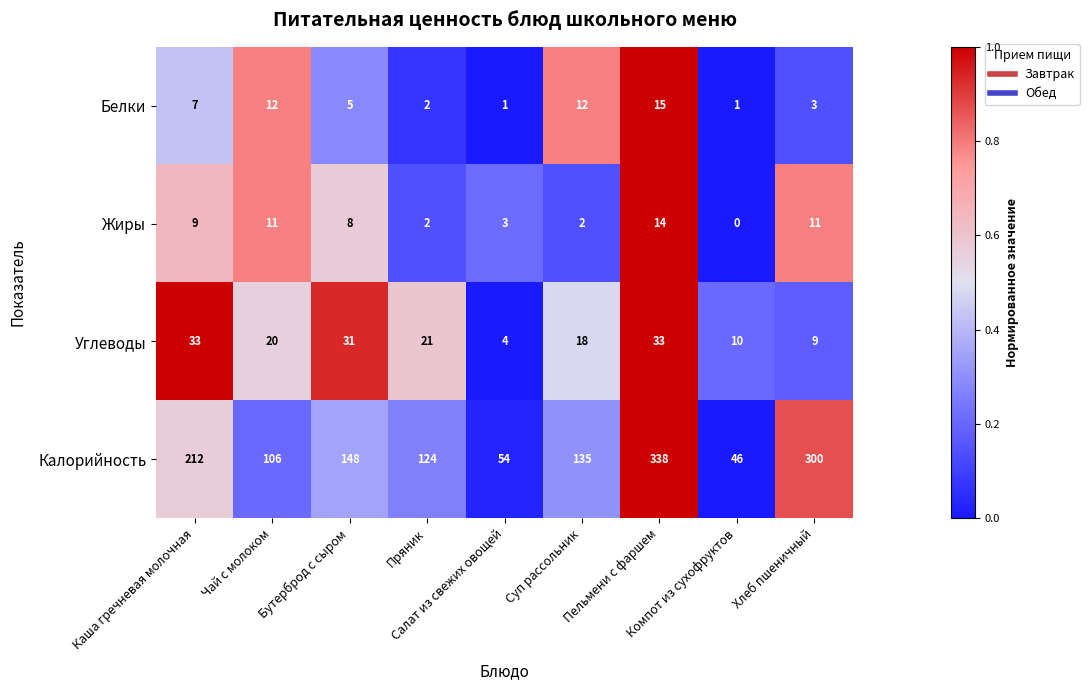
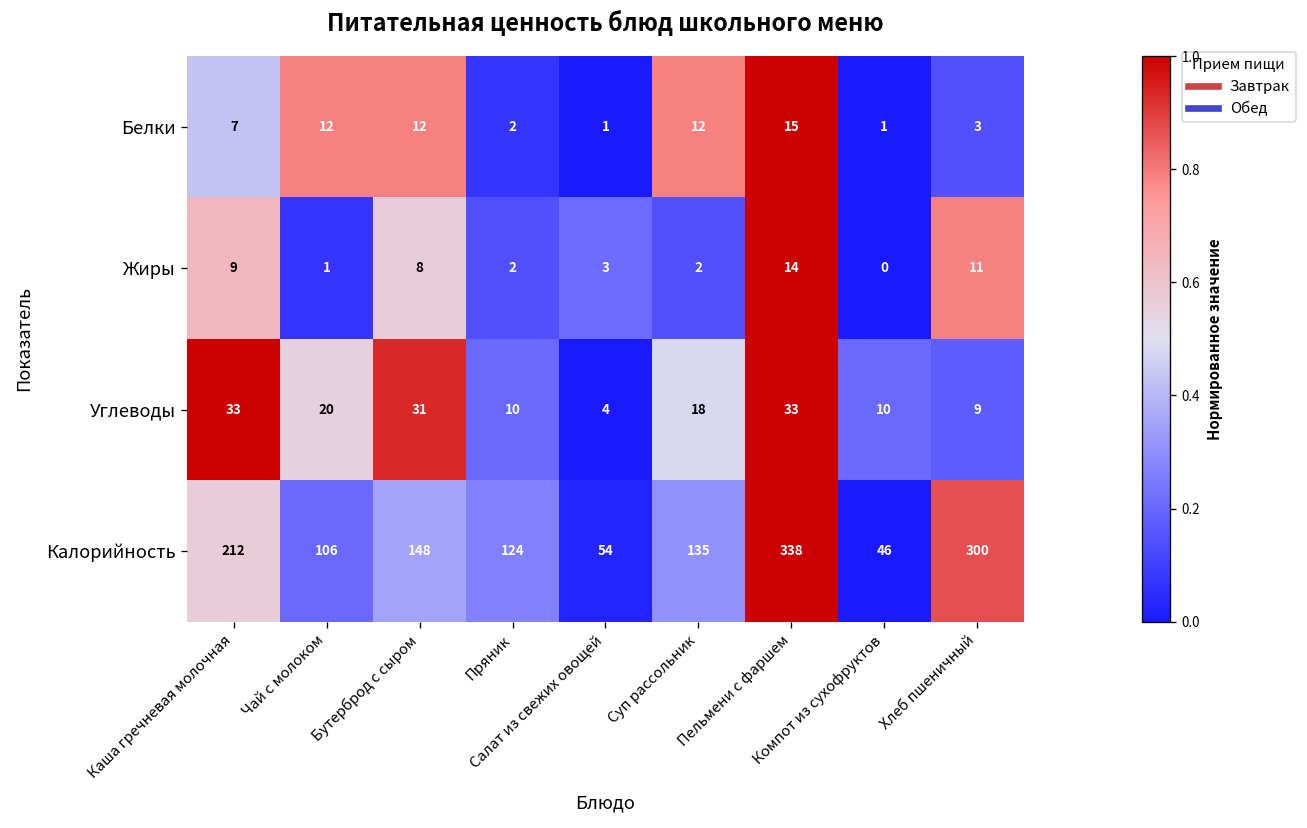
Белки, Бутерброд с сыром: 5 -> 12
Жиры, Чай с молоком: 11 -> 1
Углеводы, Пряник: 21 -> 10
